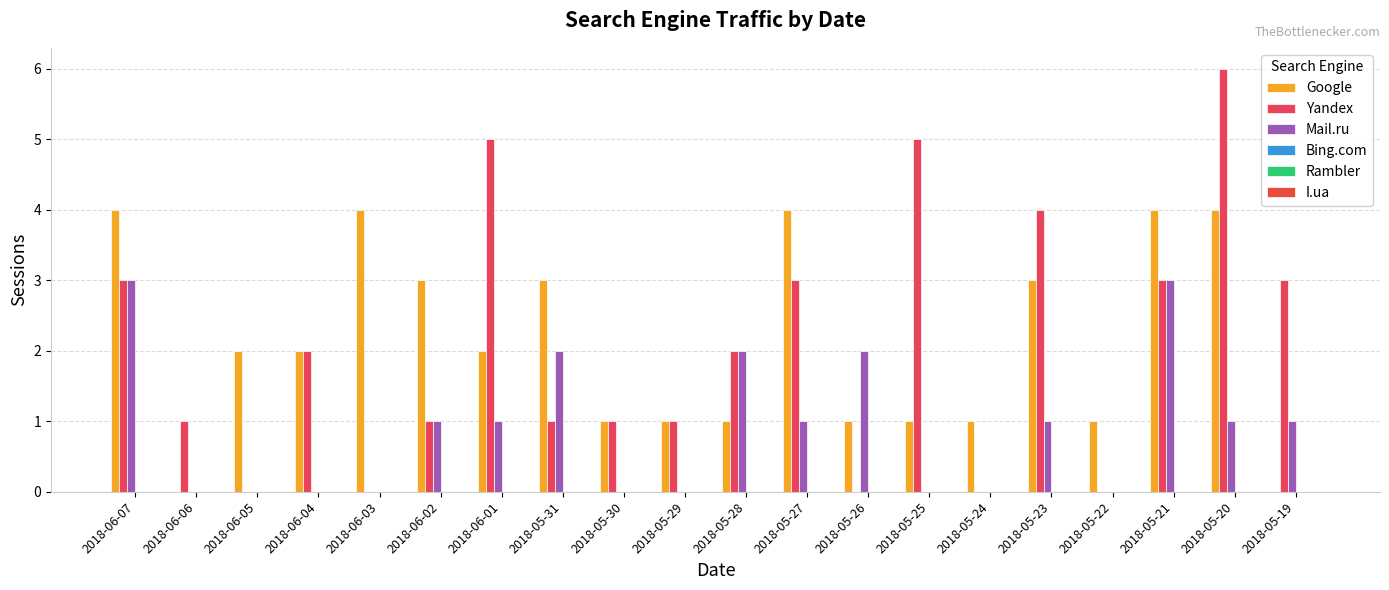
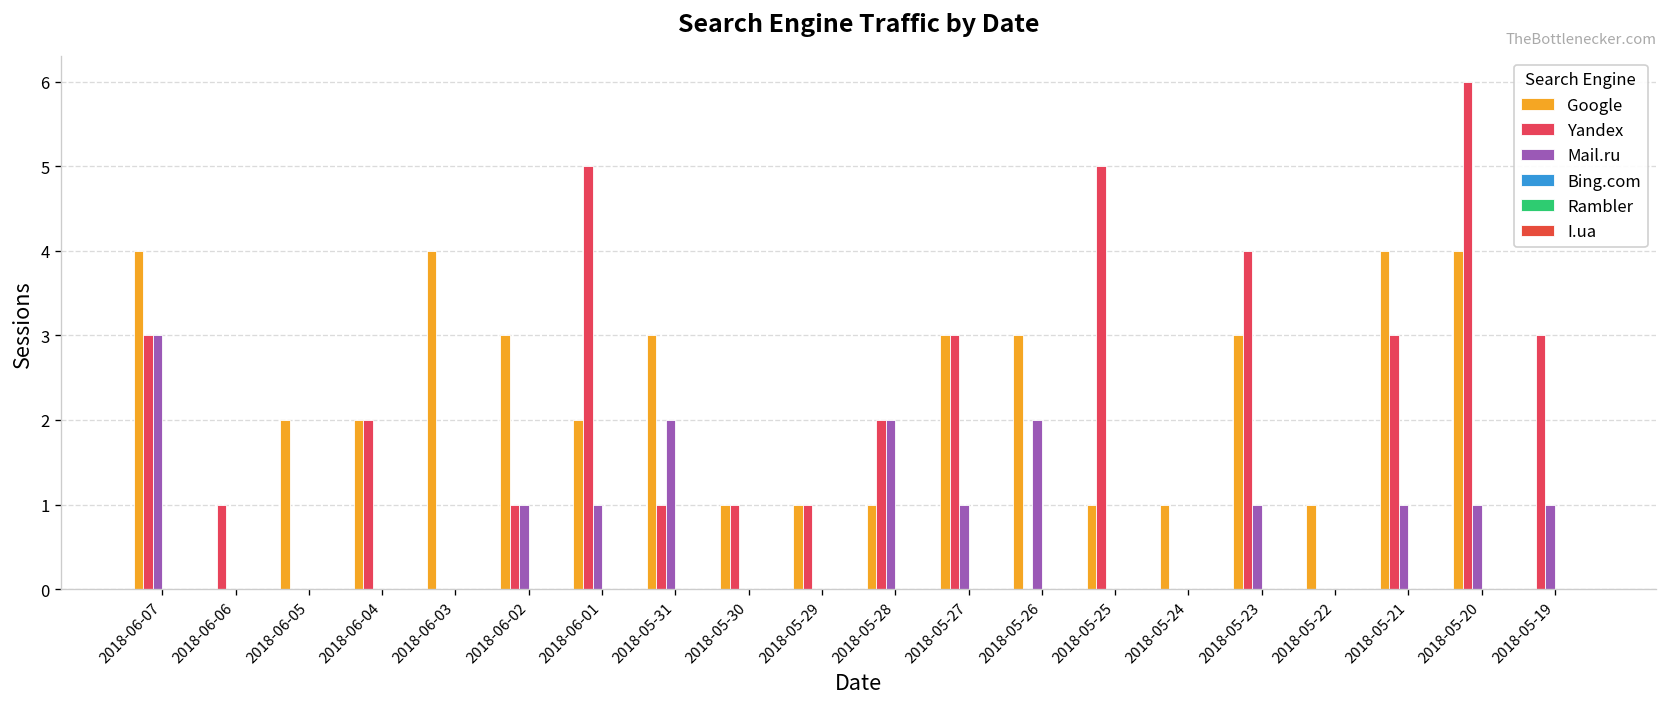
Google, 2018-05-27: 4 -> 3
Google, 2018-05-26: 1 -> 3
Mail.ru, 2018-05-21: 3 -> 1
